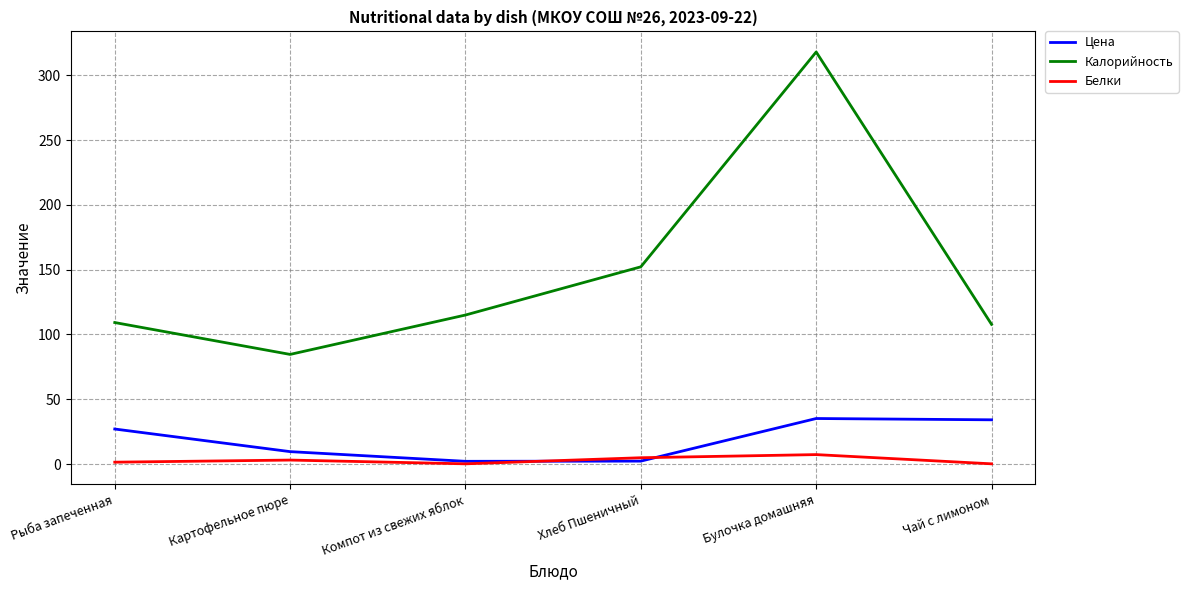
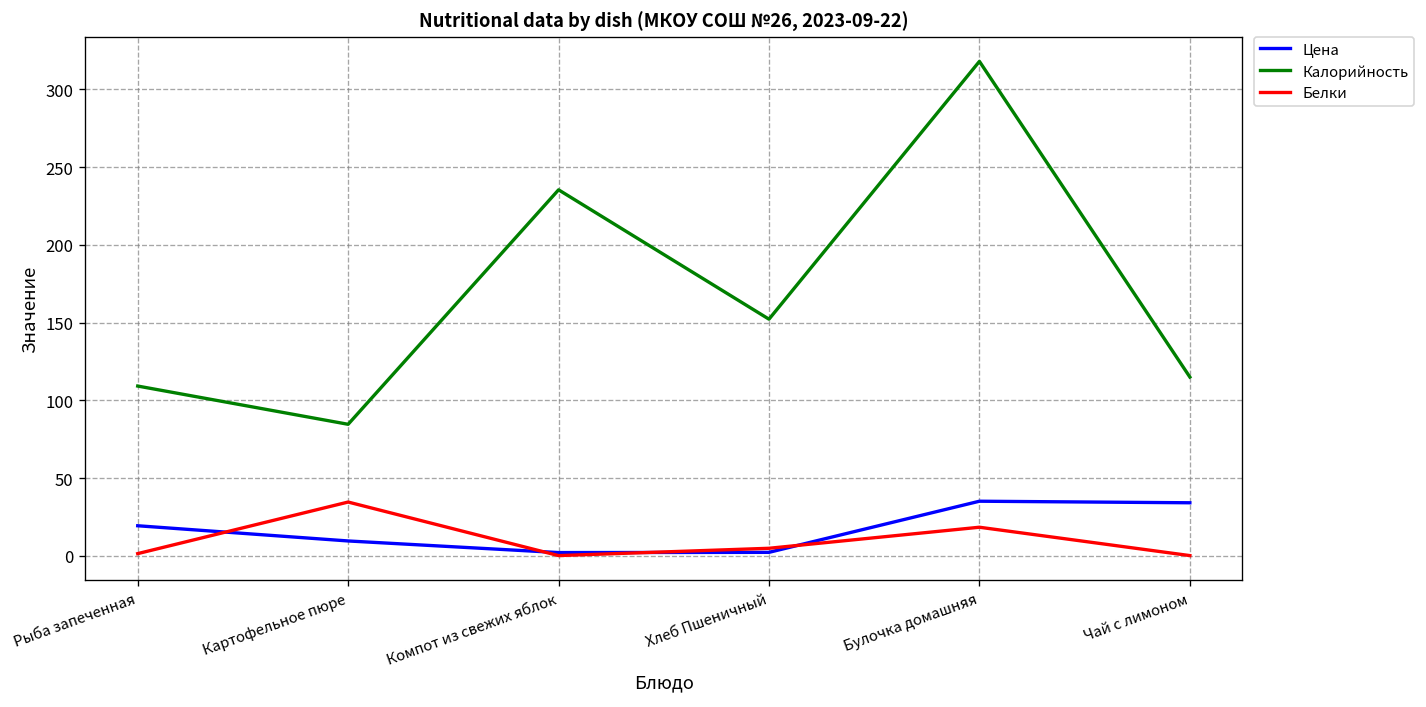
Цена, Рыба запеченная: 27 -> 19
Белки, Картофельное пюре: 3 -> 35
Калорийность, Компот из свежих яблок: 115 -> 235
Белки, Булочка домашняя: 7 -> 18
Калорийность, Чай с лимоном: 108 -> 115
